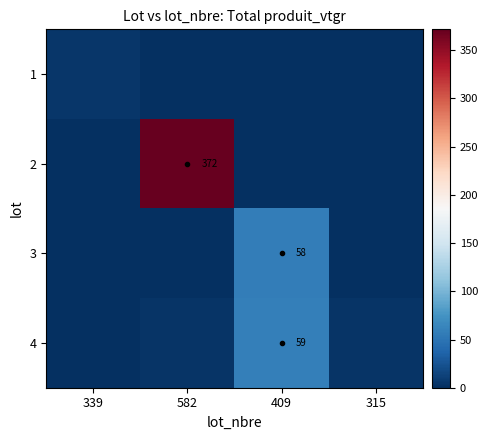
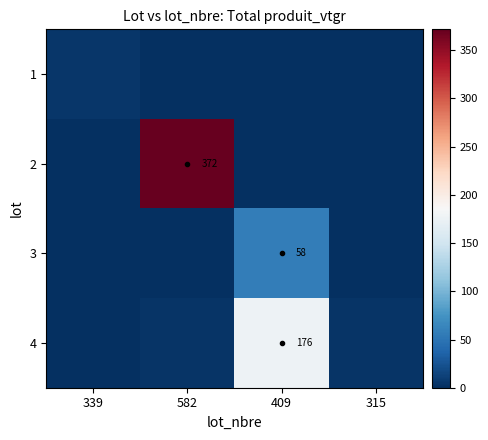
4, 409: 59 -> 176
